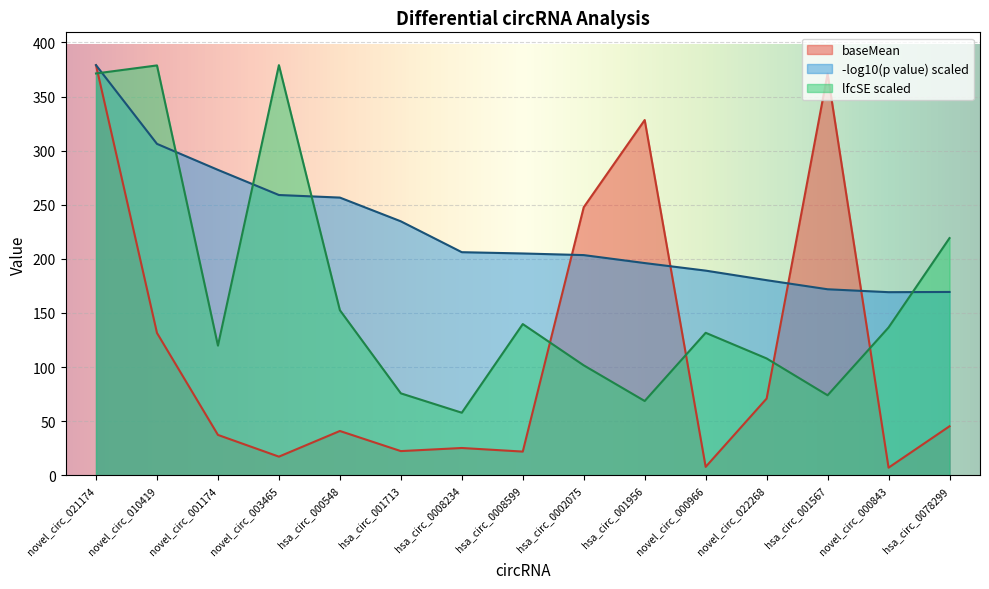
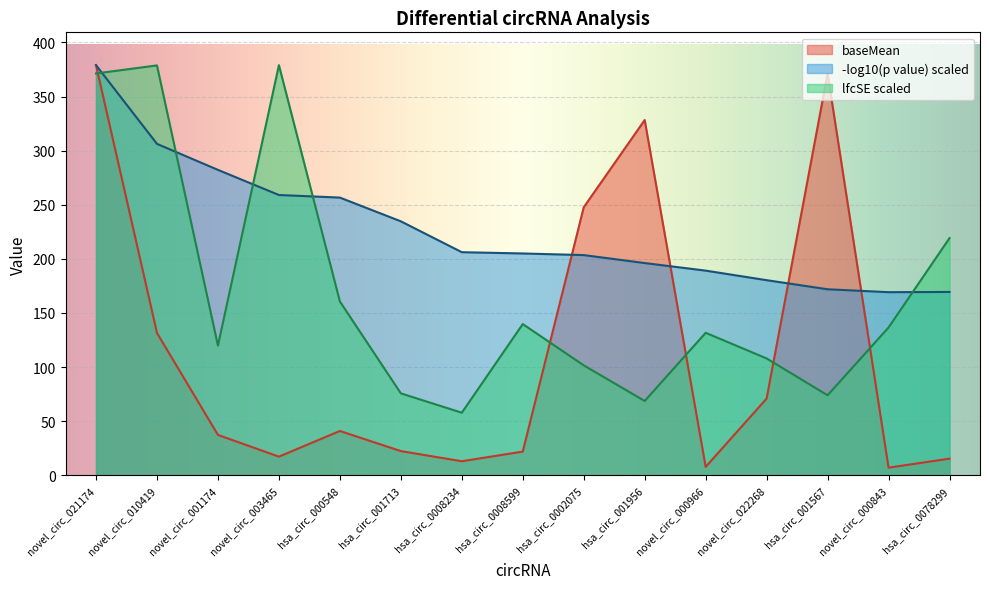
lfcSE scaled, hsa_circ_000548: 153 -> 161
baseMean, hsa_circ_0008234: 25 -> 13
baseMean, hsa_circ_0078299: 45 -> 15
